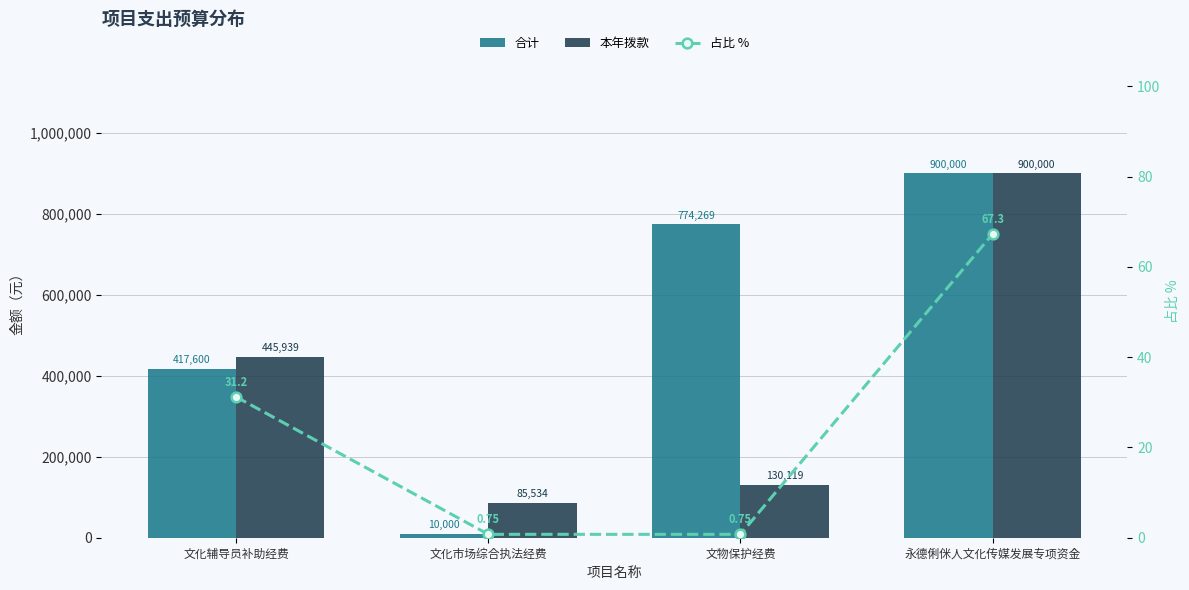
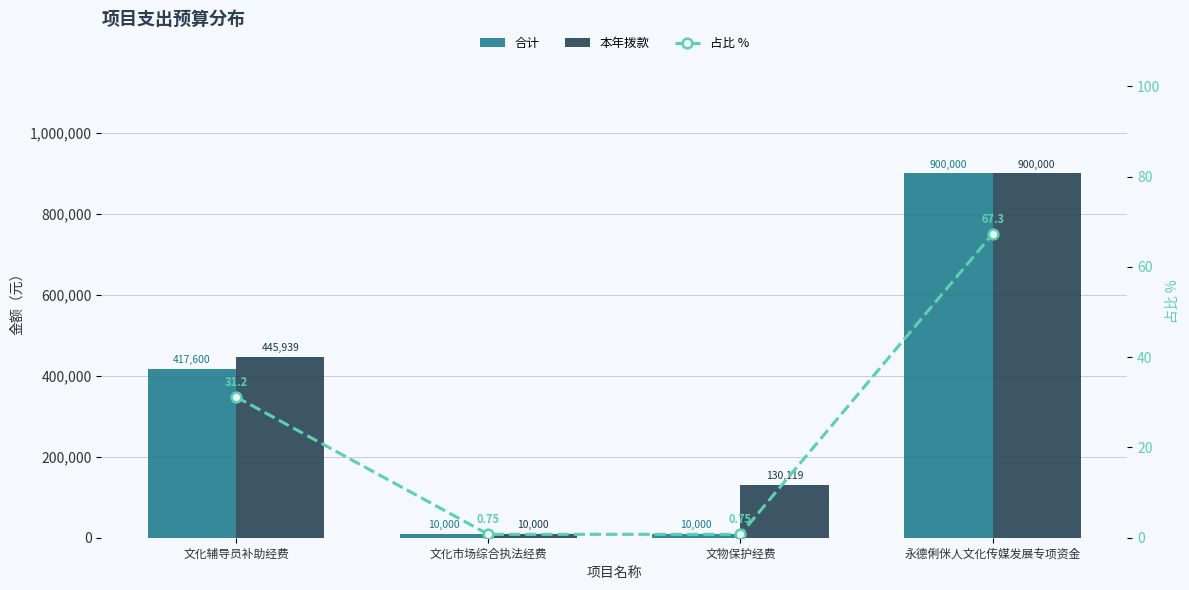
本年拨款, 文化市场综合执法经费: 85,534 -> 10,000
合计, 文物保护经费: 774,269 -> 10,000
